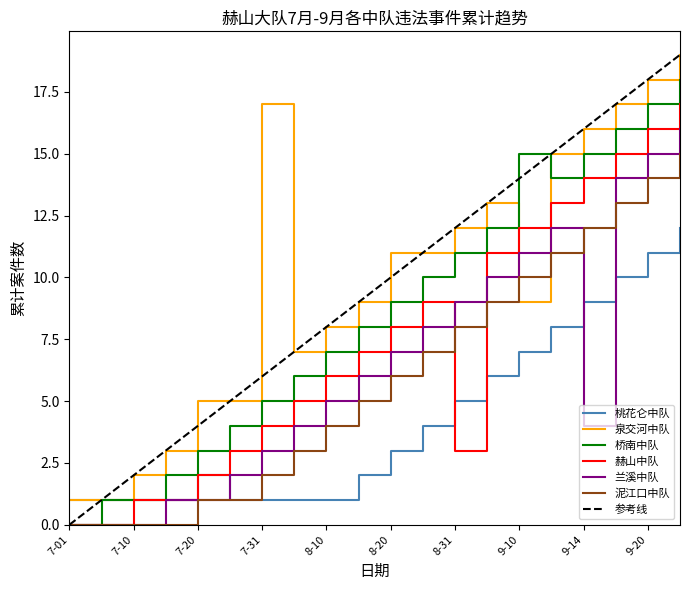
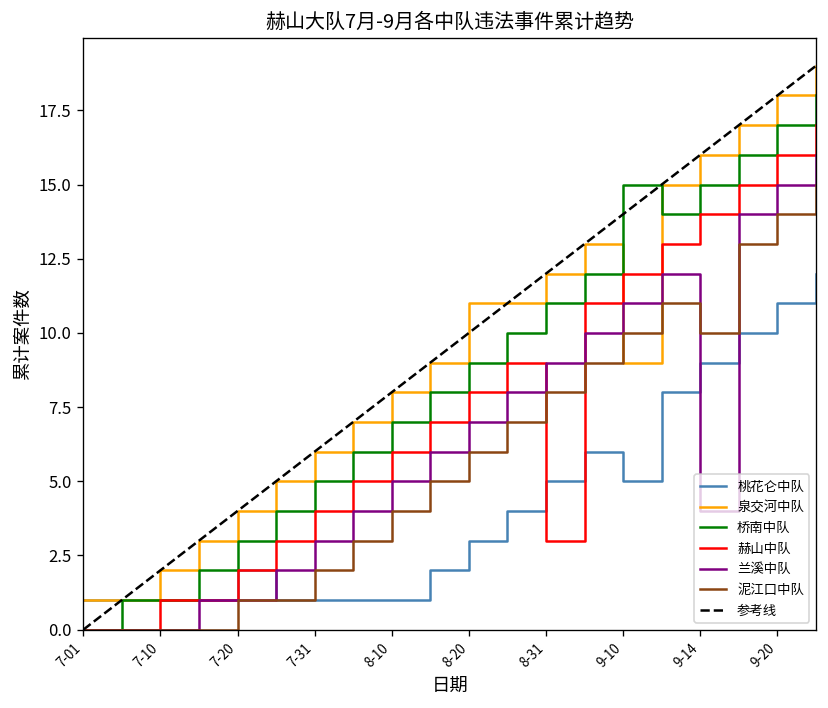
泉交河中队, 7-20: 5 -> 4
泉交河中队, 7-31: 17 -> 6
桃花仑中队, 9-10: 7 -> 5
泥江口中队, 9-14: 12 -> 10
